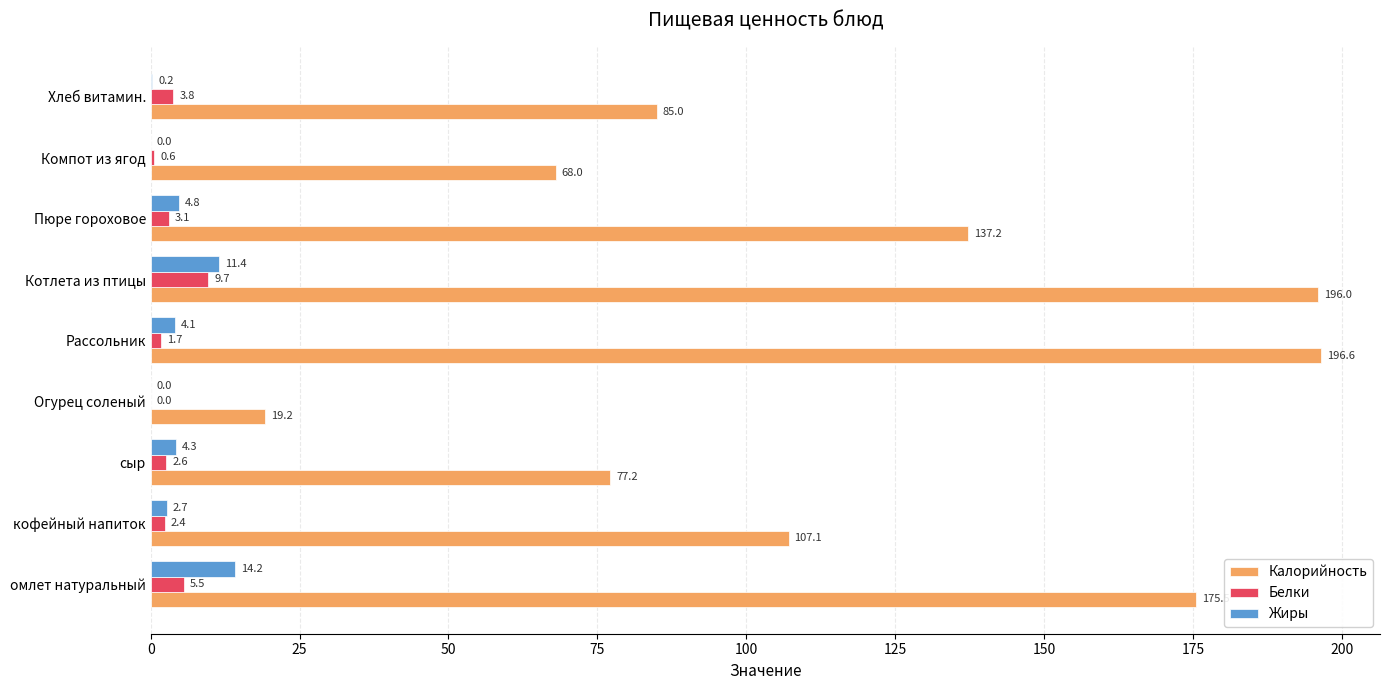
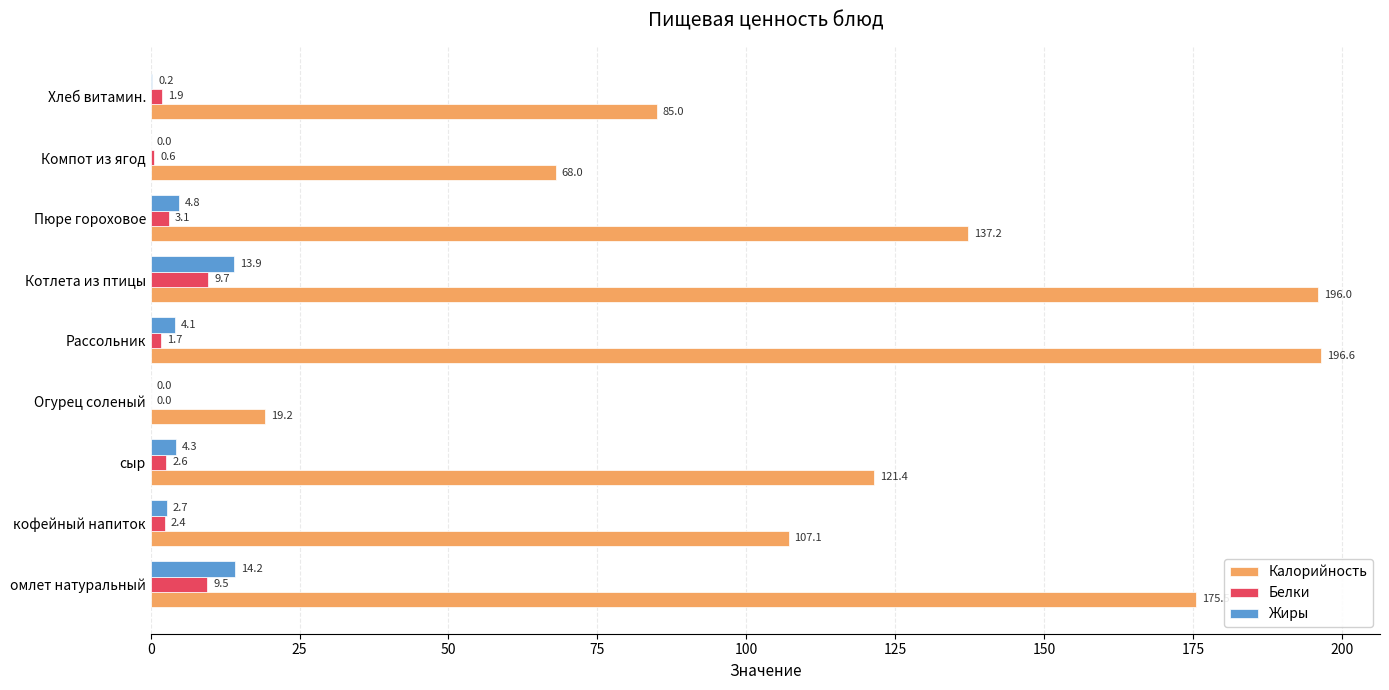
Белки, Хлеб витамин.: 3.8 -> 1.9
Жиры, Котлета из птицы: 11.4 -> 13.9
Калорийность, сыр: 77.2 -> 121.4
Белки, омлет натуральный: 5.5 -> 9.5
